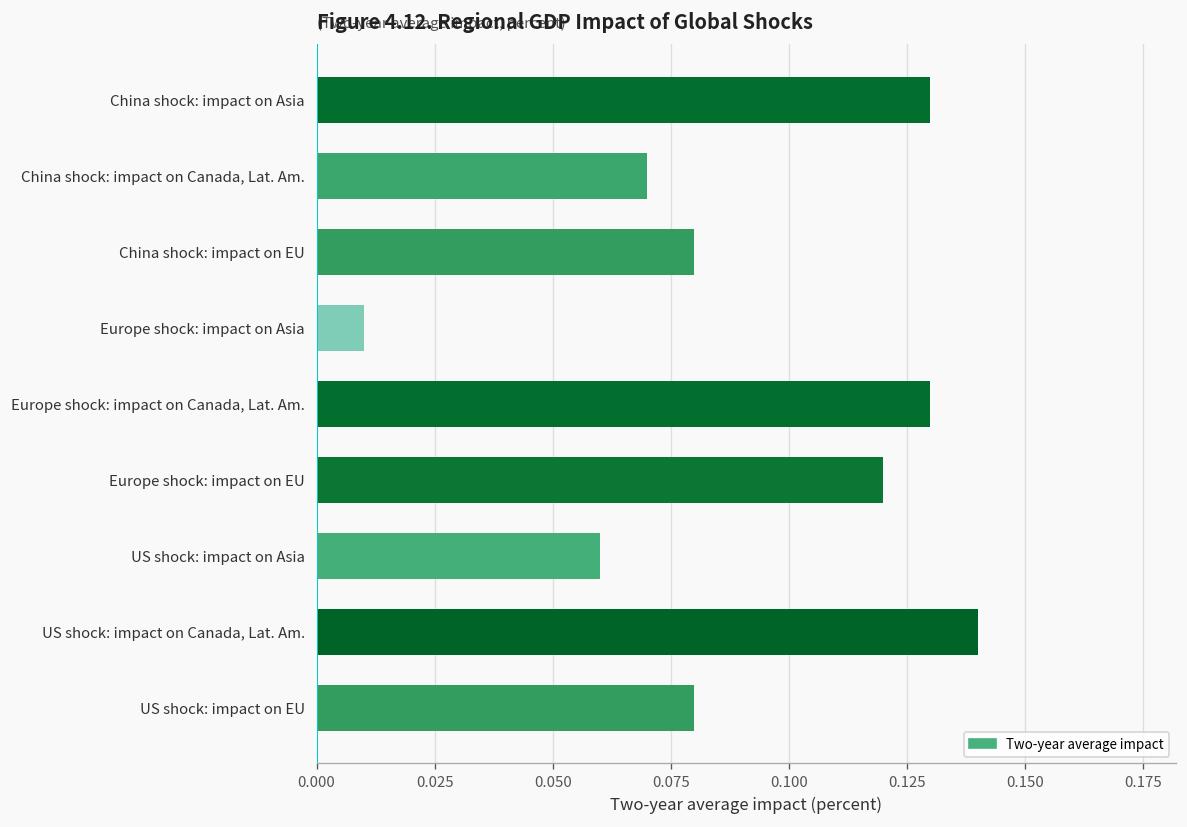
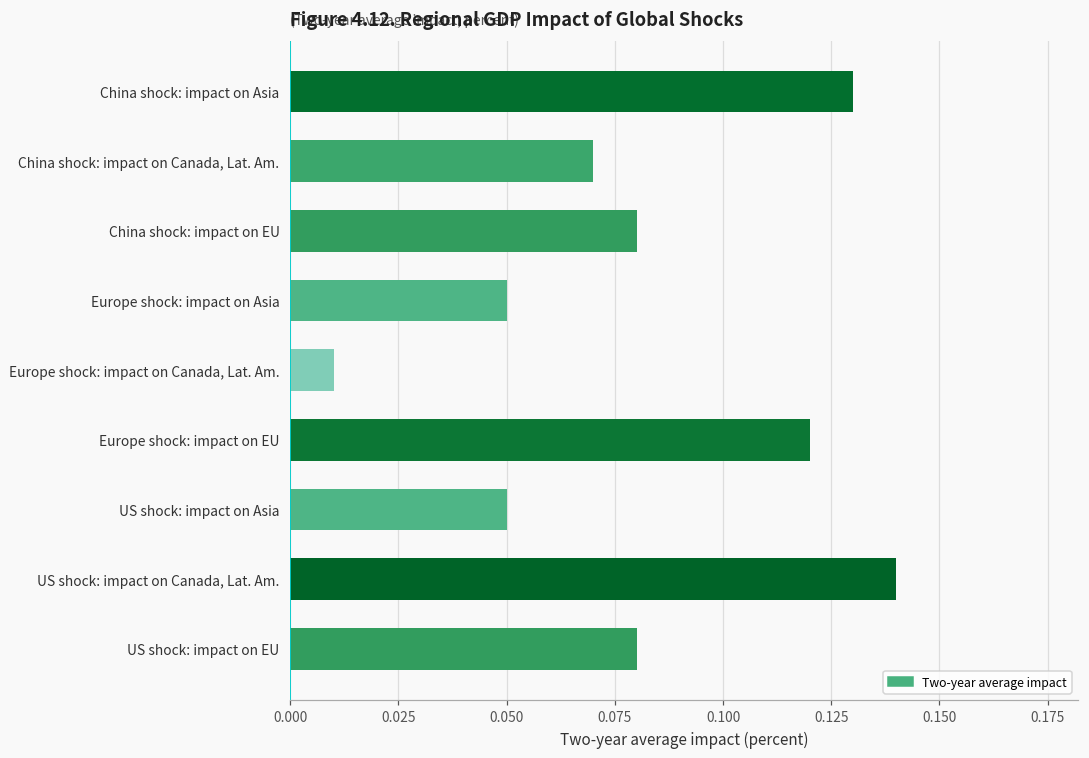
Europe shock: impact on Asia: 0.01 -> 0.05
Europe shock: impact on Canada, Lat. Am.: 0.13 -> 0.01
US shock: impact on Asia: 0.06 -> 0.05
